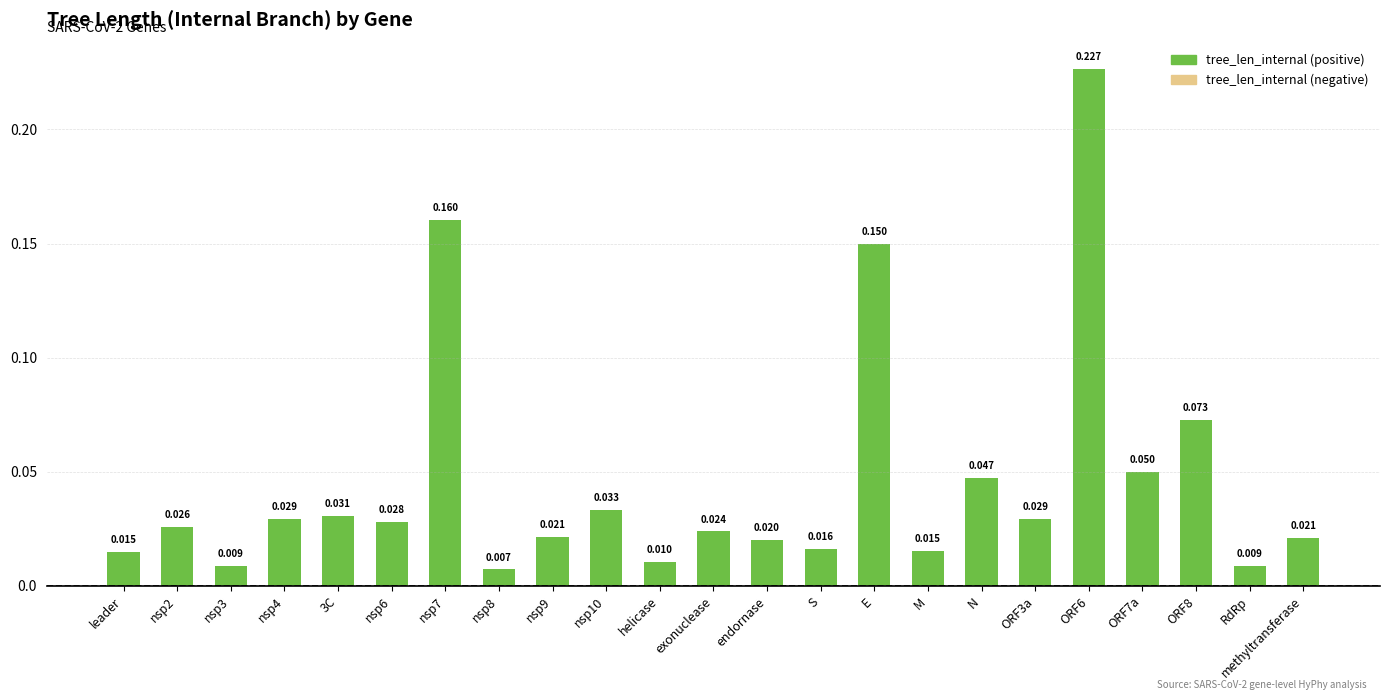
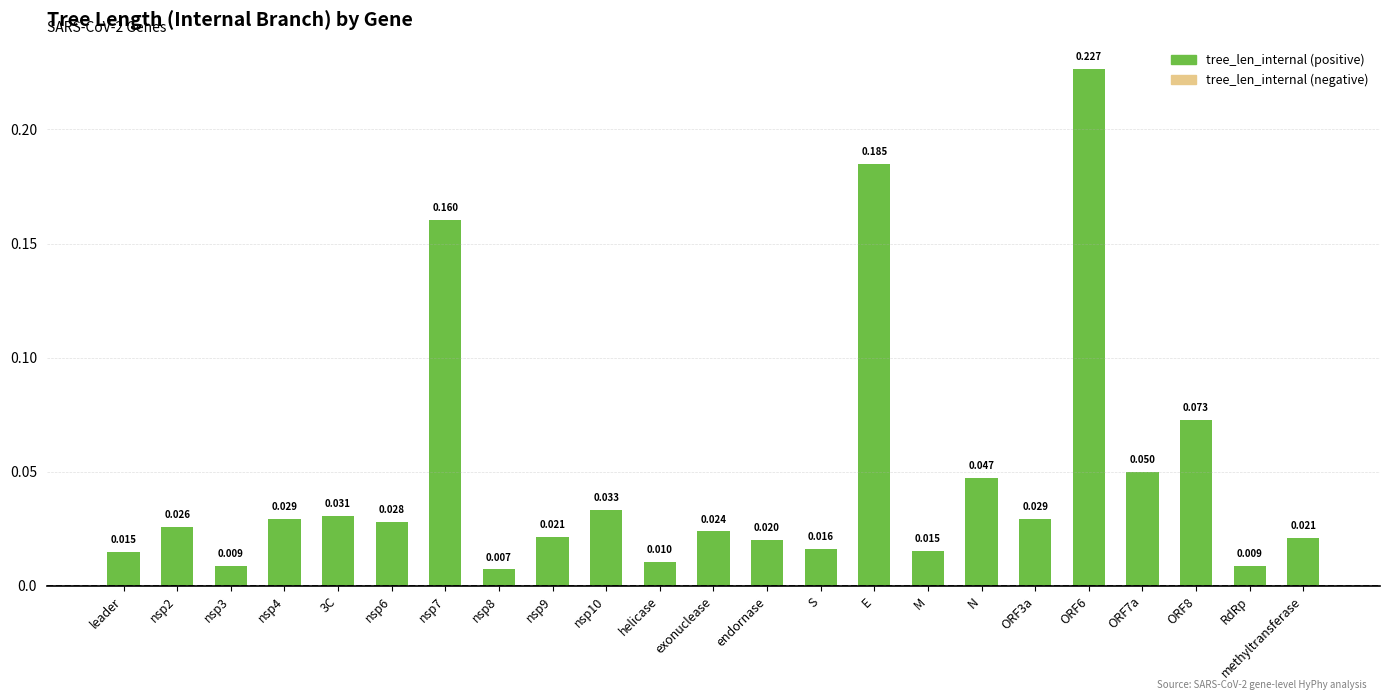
E: 0.150 -> 0.185
